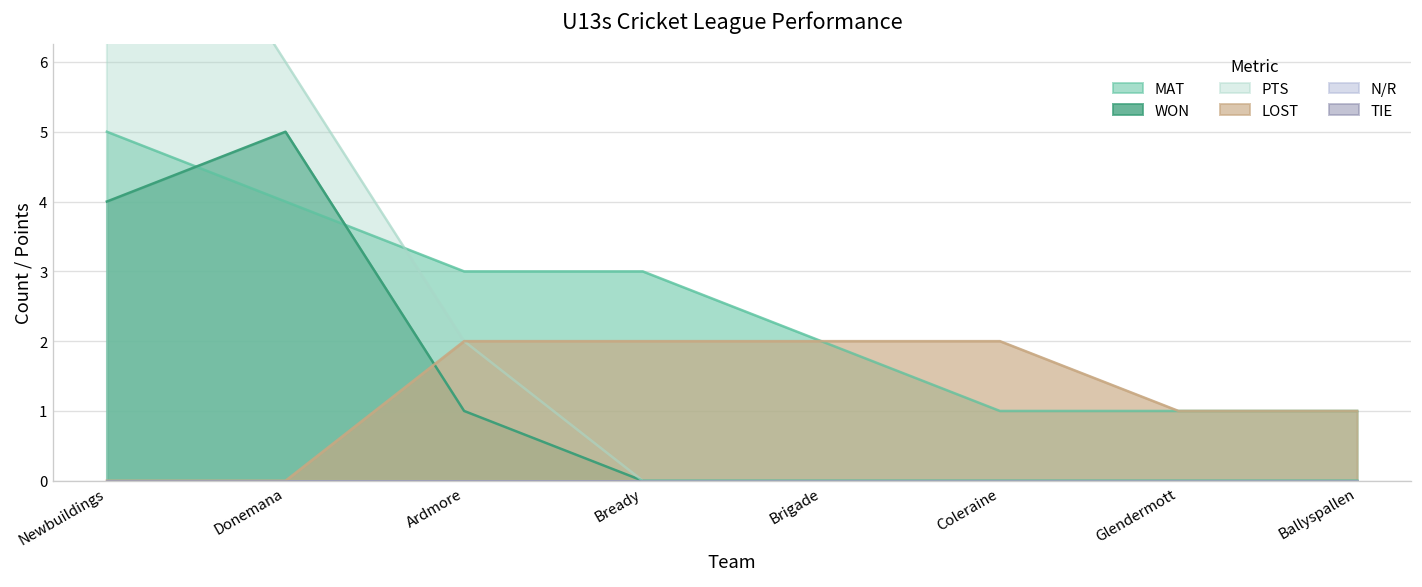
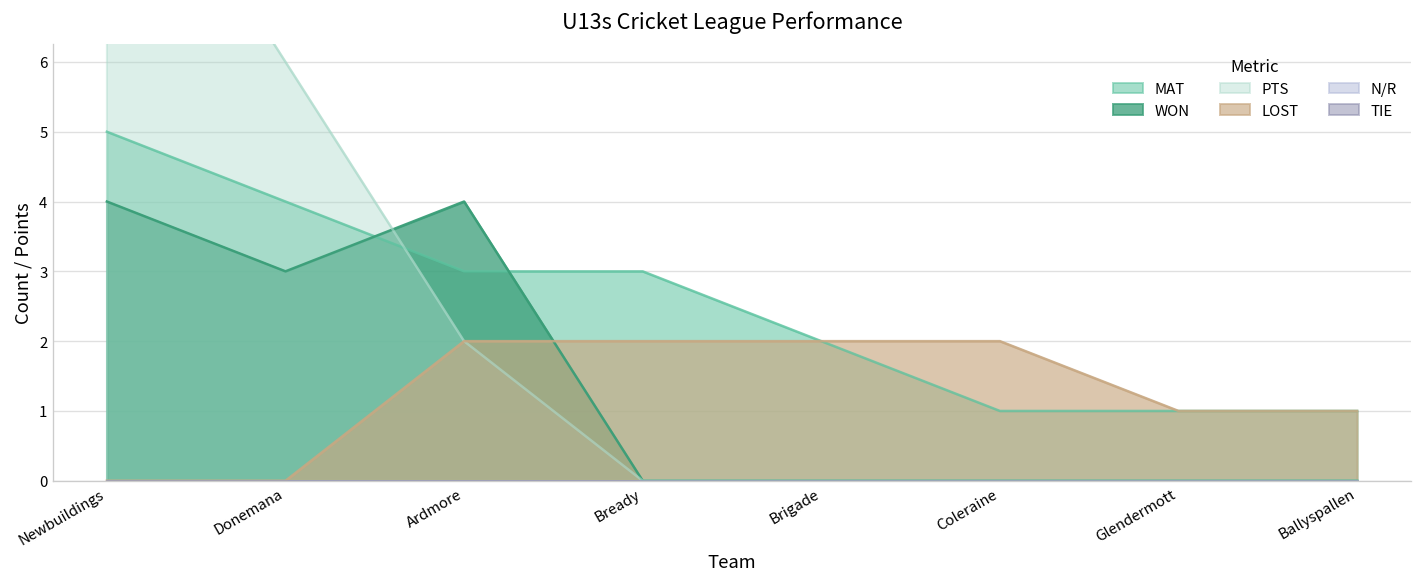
WON, Donemana: 5 -> 3
WON, Ardmore: 1 -> 4
